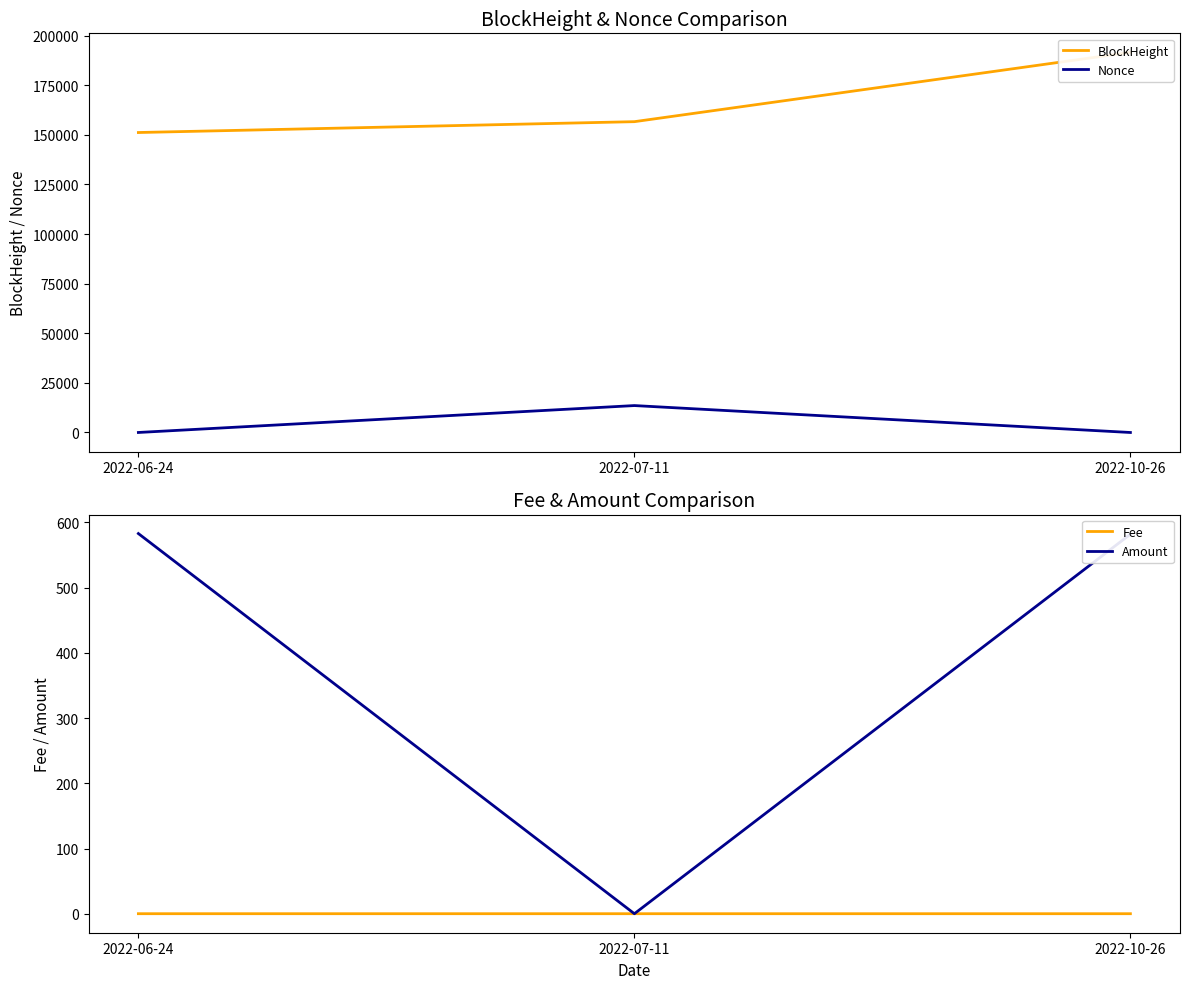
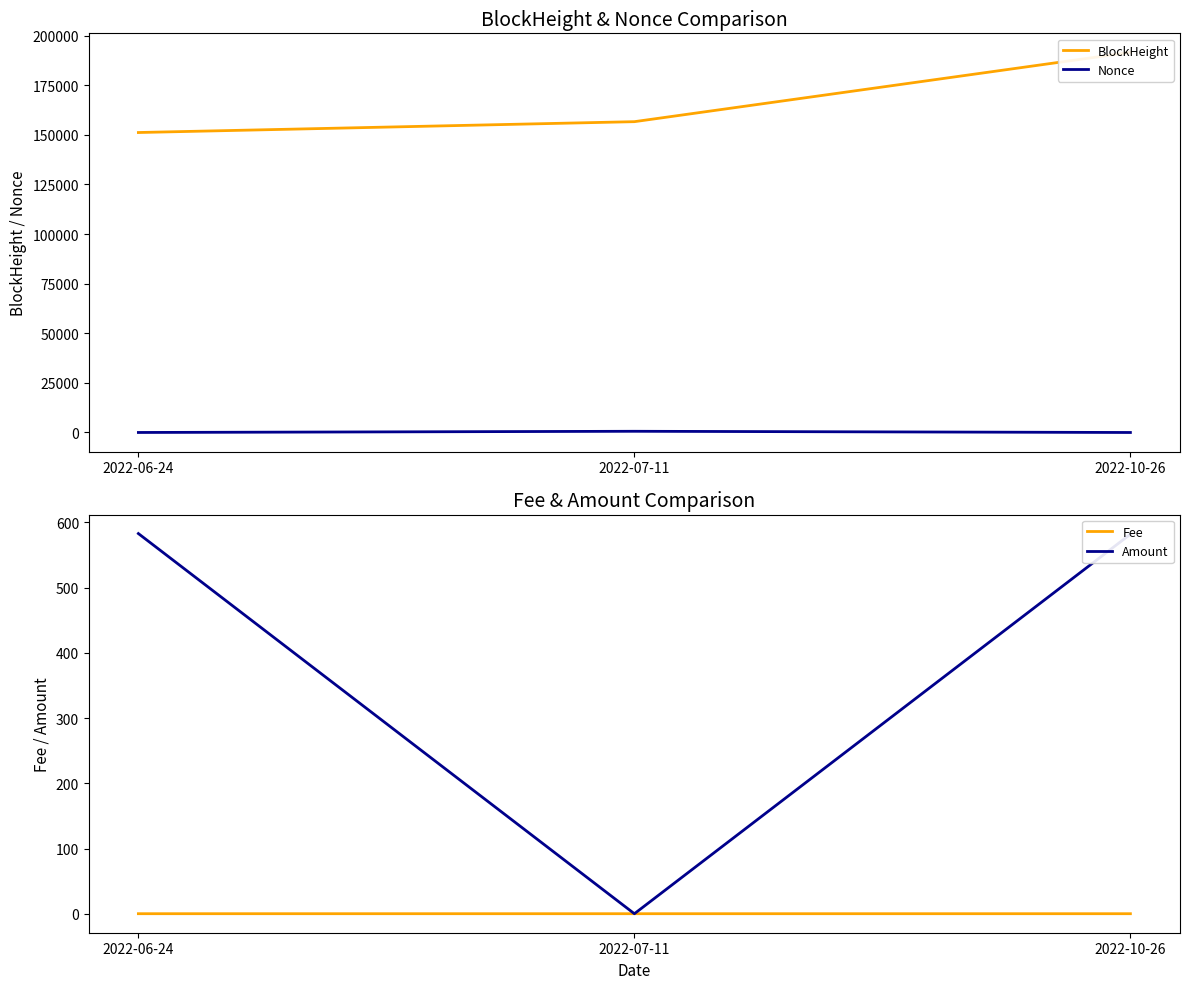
BlockHeight & Nonce Comparison, Nonce, 2022-07-11: 14000 -> 1000
